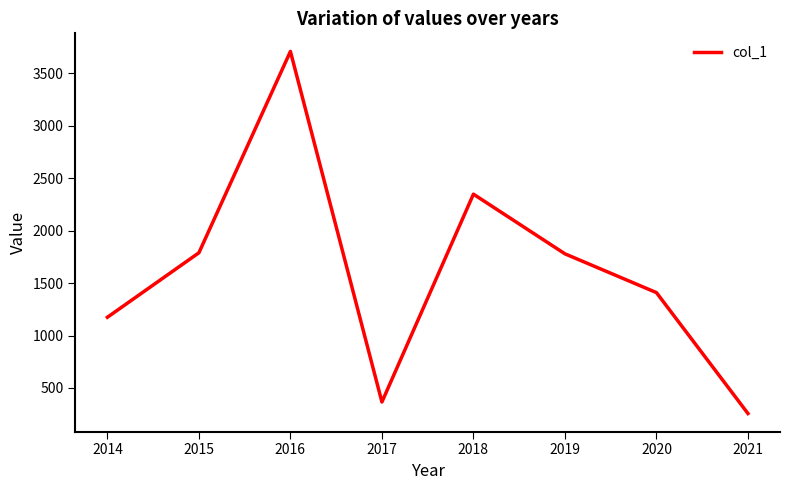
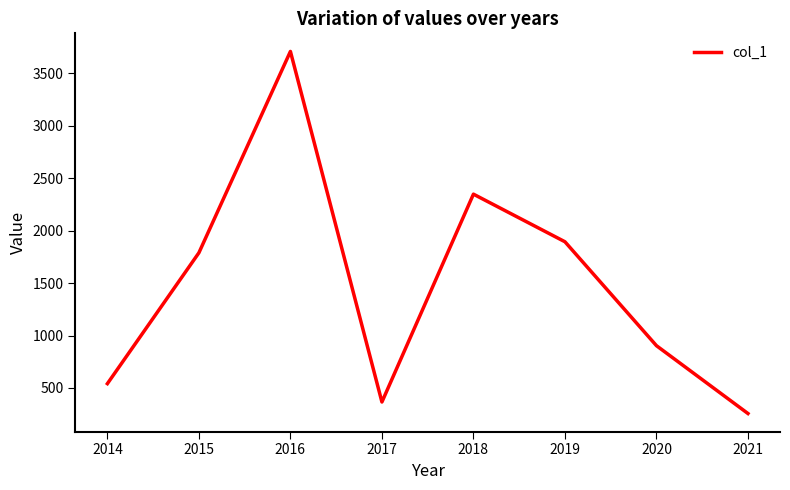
2014: 1170 -> 540
2019: 1780 -> 1890
2020: 1410 -> 900
